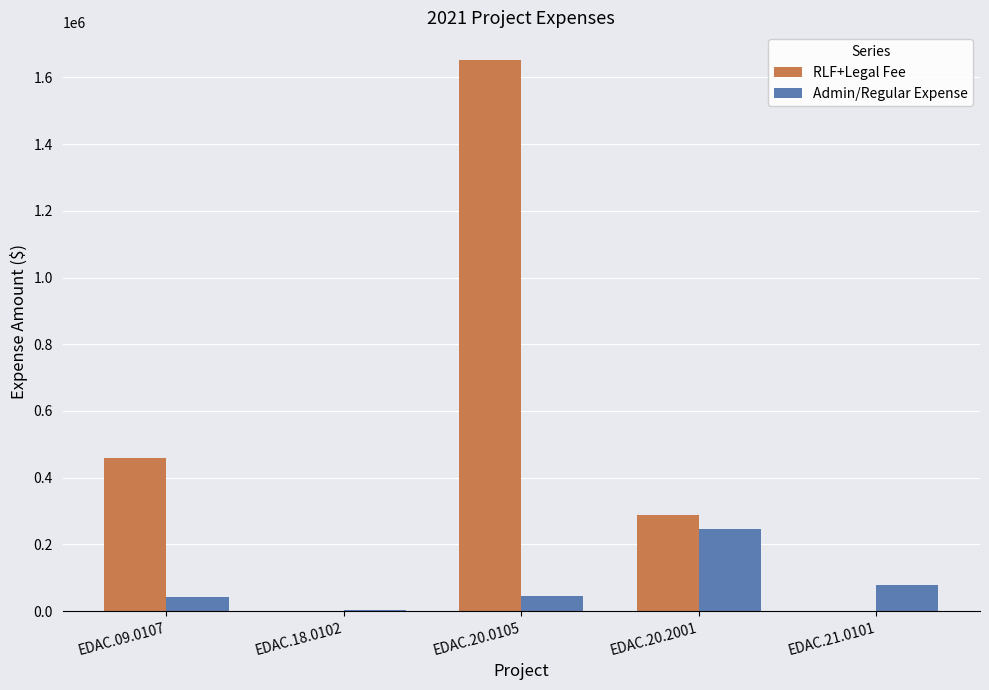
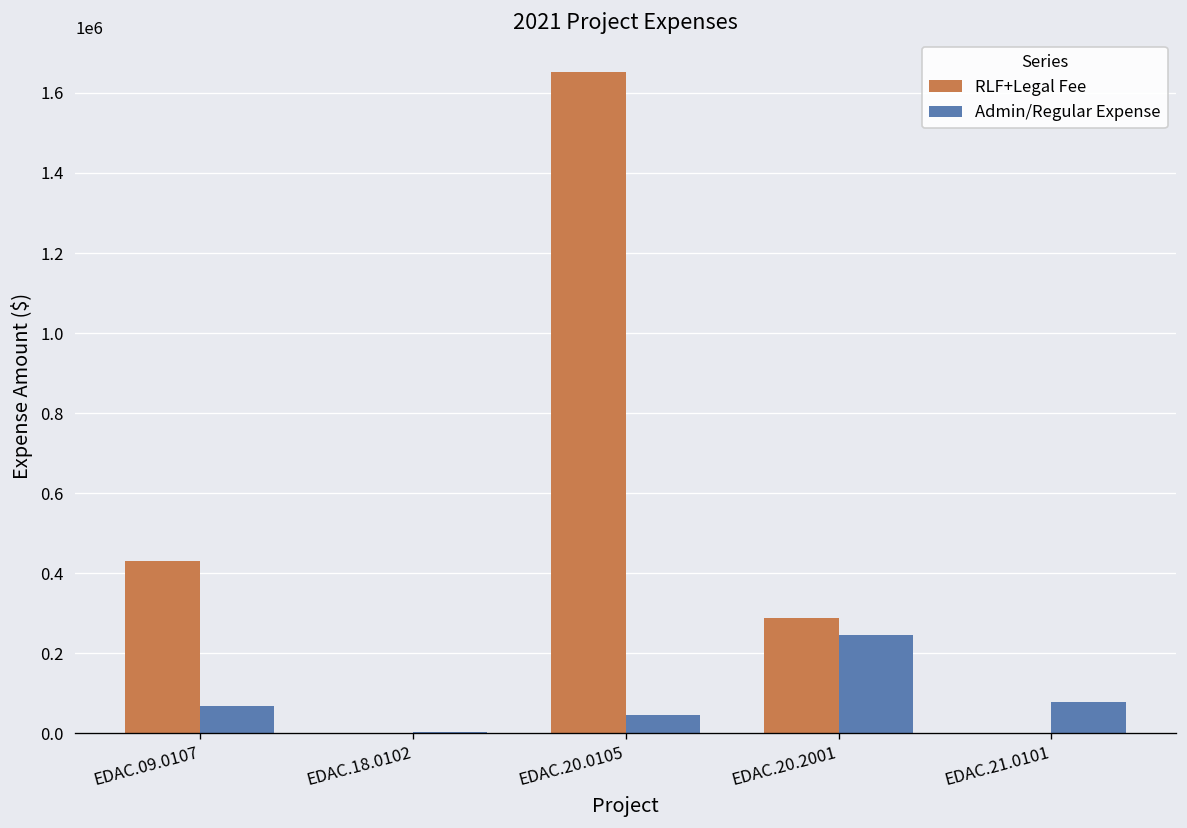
RLF+Legal Fee, EDAC.09.0107: 460000 -> 430000
Admin/Regular Expense, EDAC.09.0107: 40000 -> 70000
